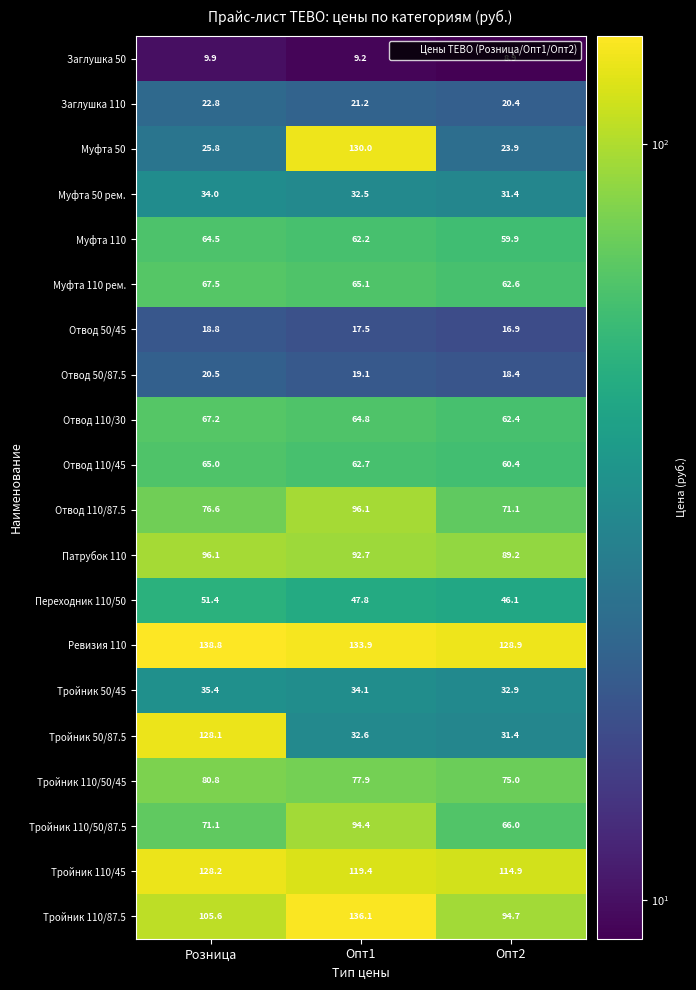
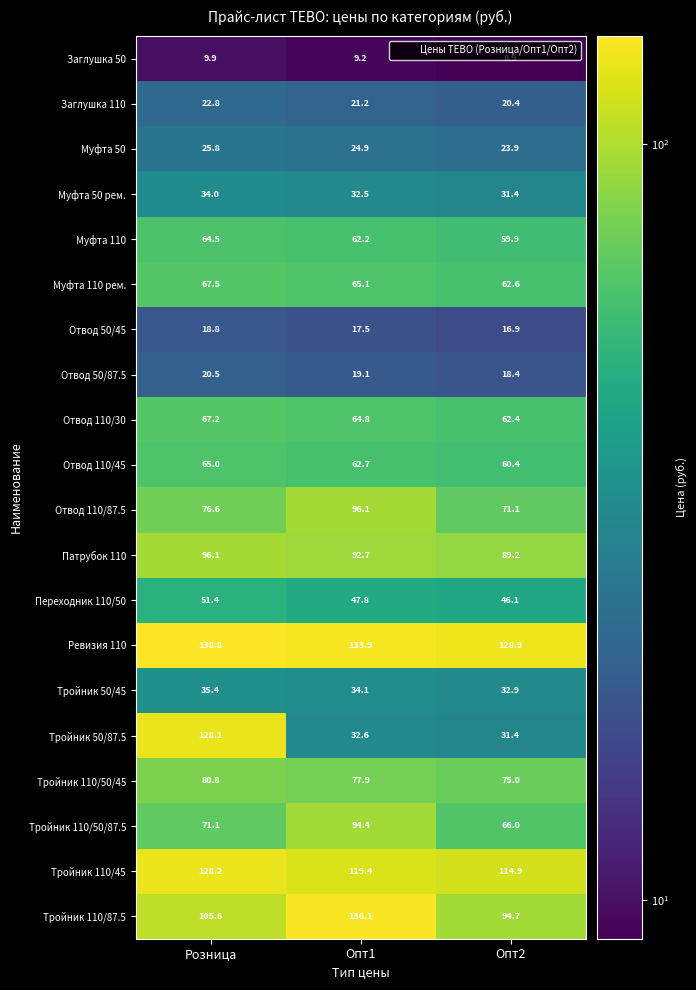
Муфта 50, Опт1: 130.0 -> 24.9
